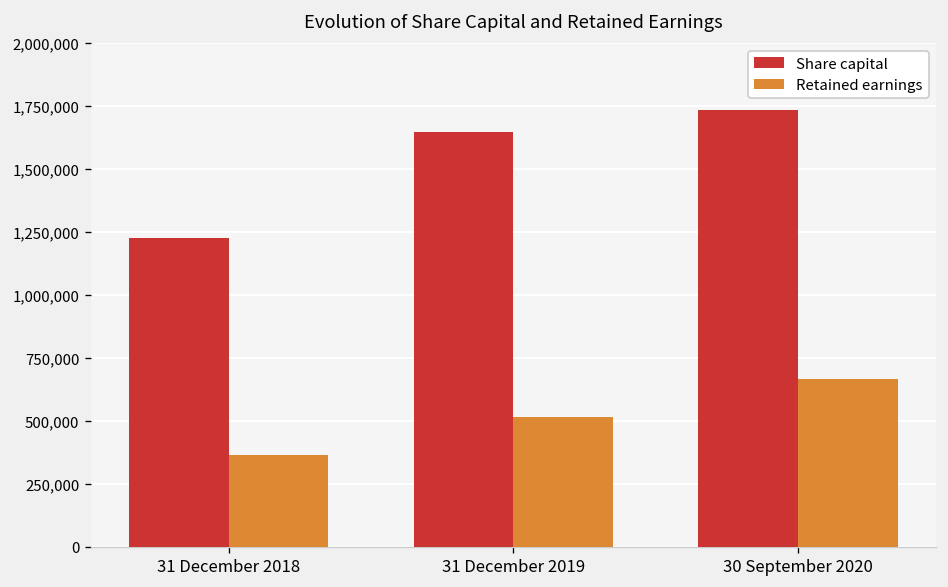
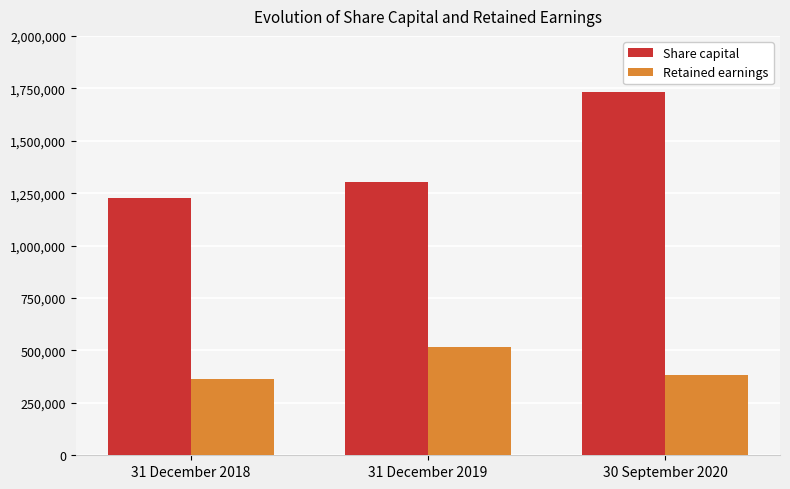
Share capital, 31 December 2019: 1,650,000 -> 1,300,000
Retained earnings, 30 September 2020: 660,000 -> 380,000
